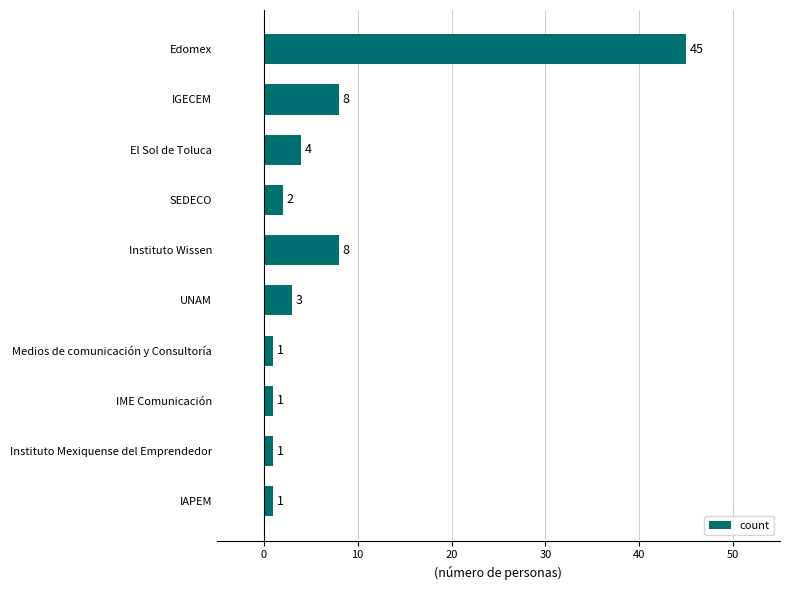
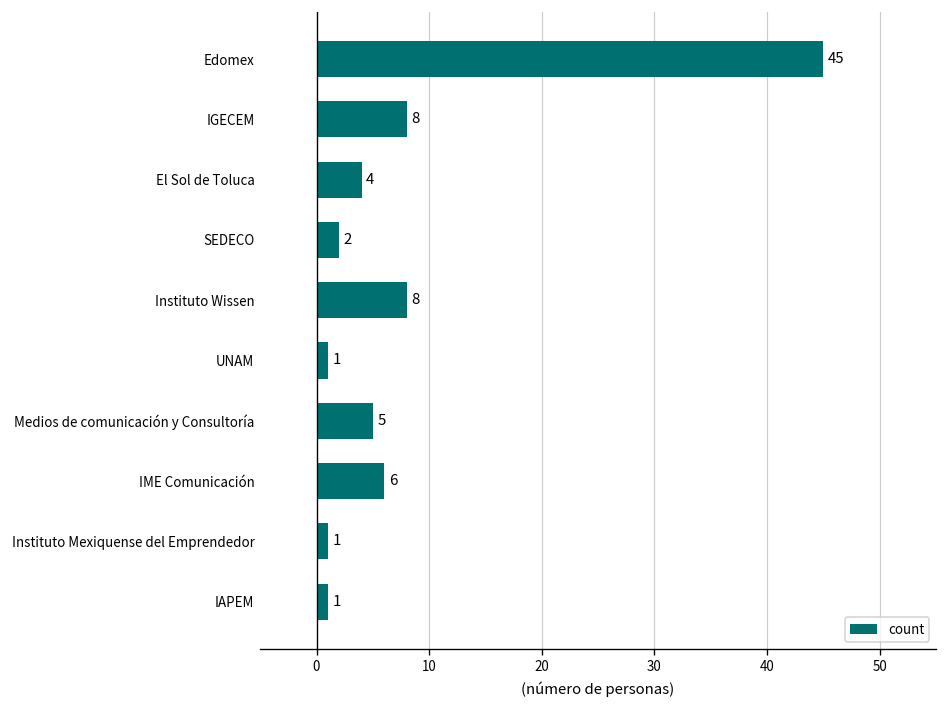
UNAM: 3 -> 1
Medios de comunicación y Consultoría: 1 -> 5
IME Comunicación: 1 -> 6
